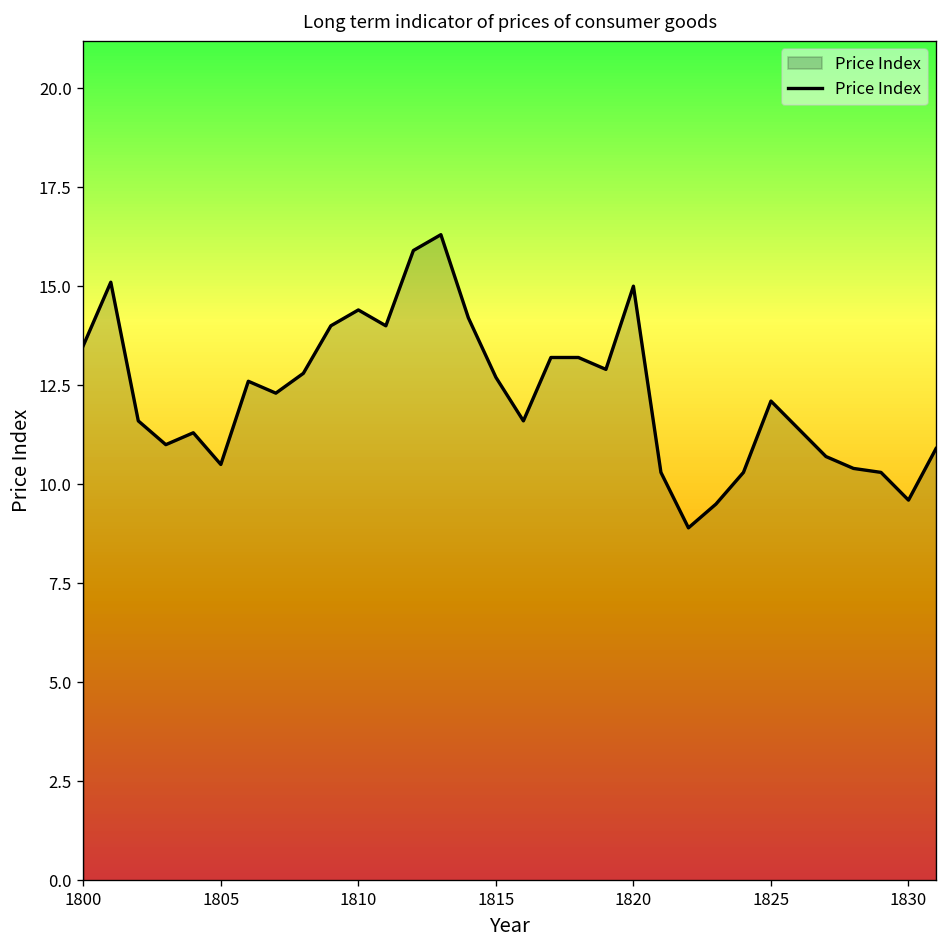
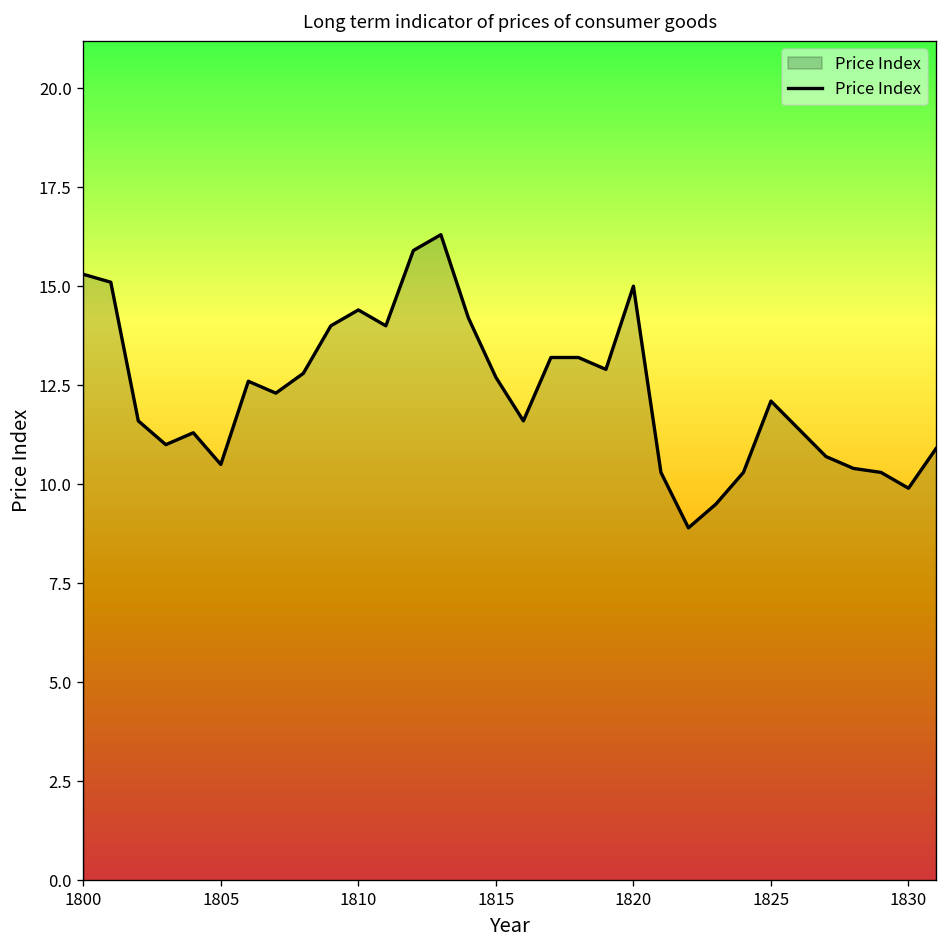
1800: 13.5 -> 15.3
1830: 9.6 -> 9.9
